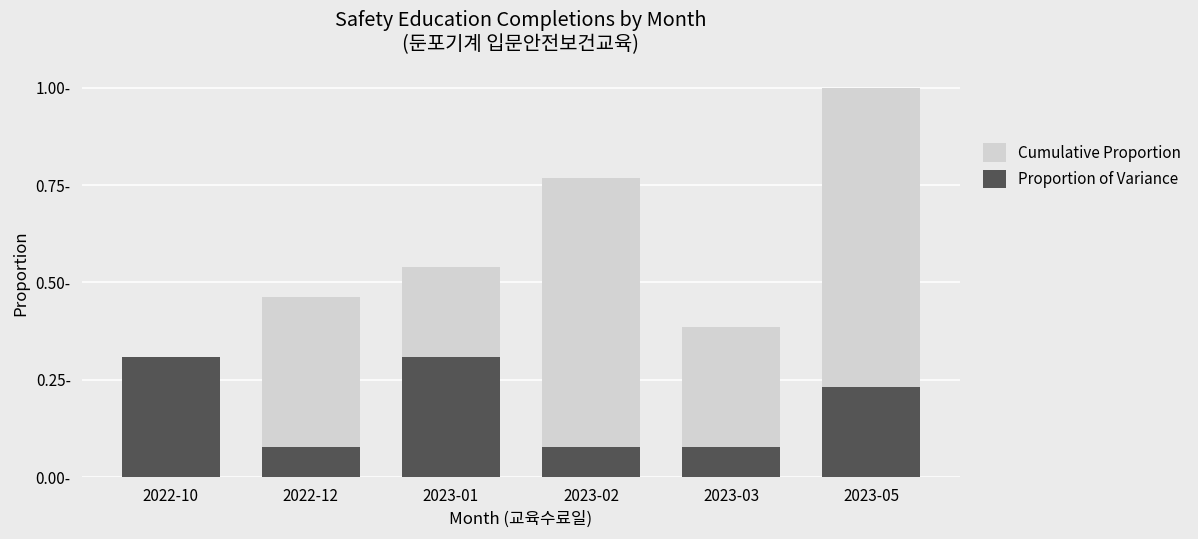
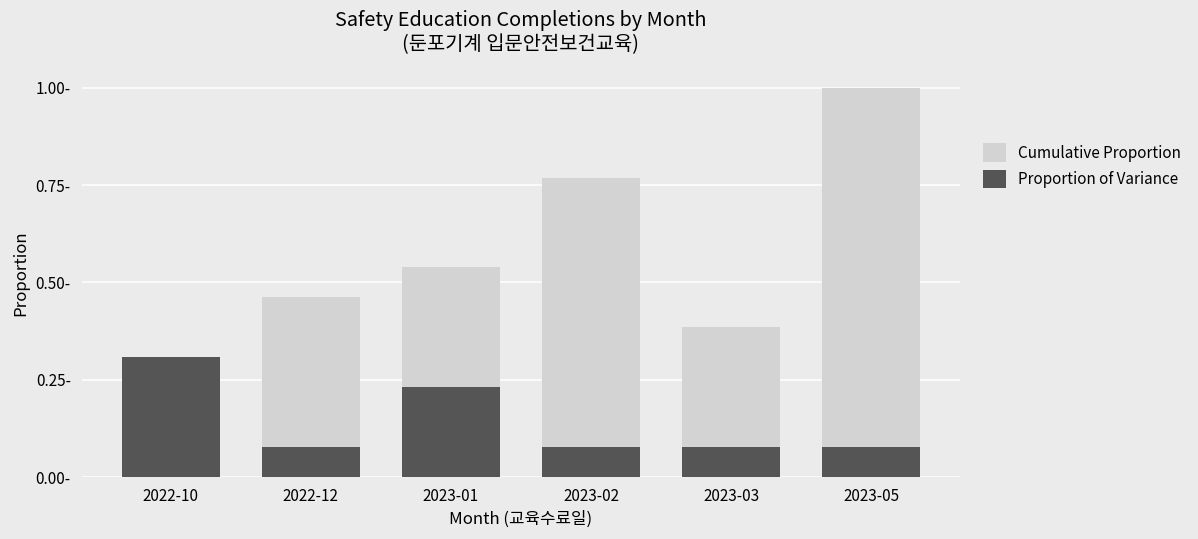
Proportion of Variance, 2023-01: 0.31- -> 0.23-
Proportion of Variance, 2023-05: 0.23- -> 0.08-
